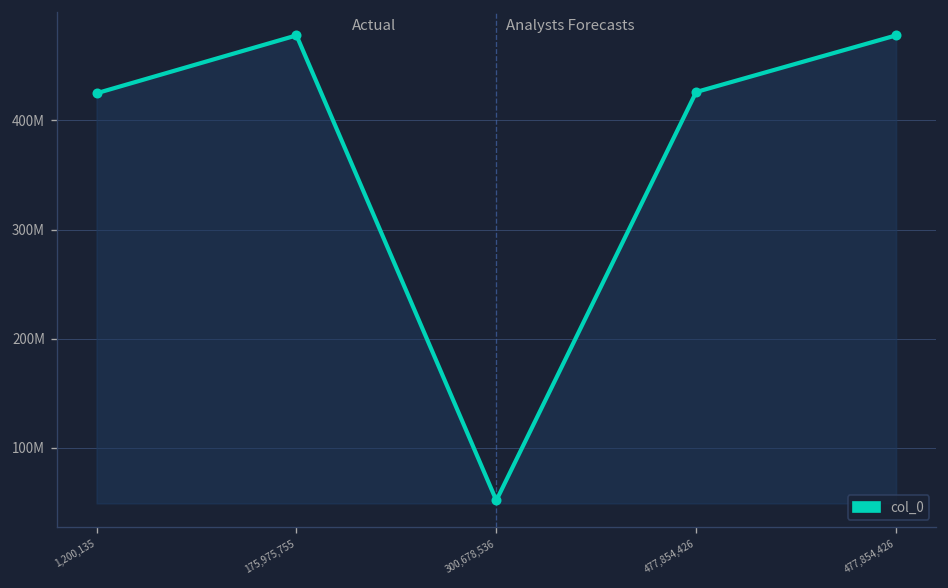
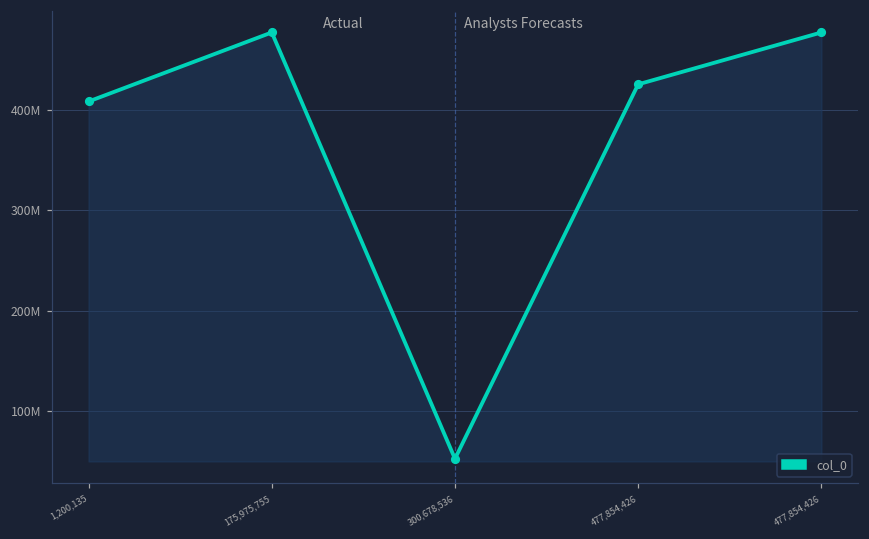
1,200,135: 420000000 -> 410000000
